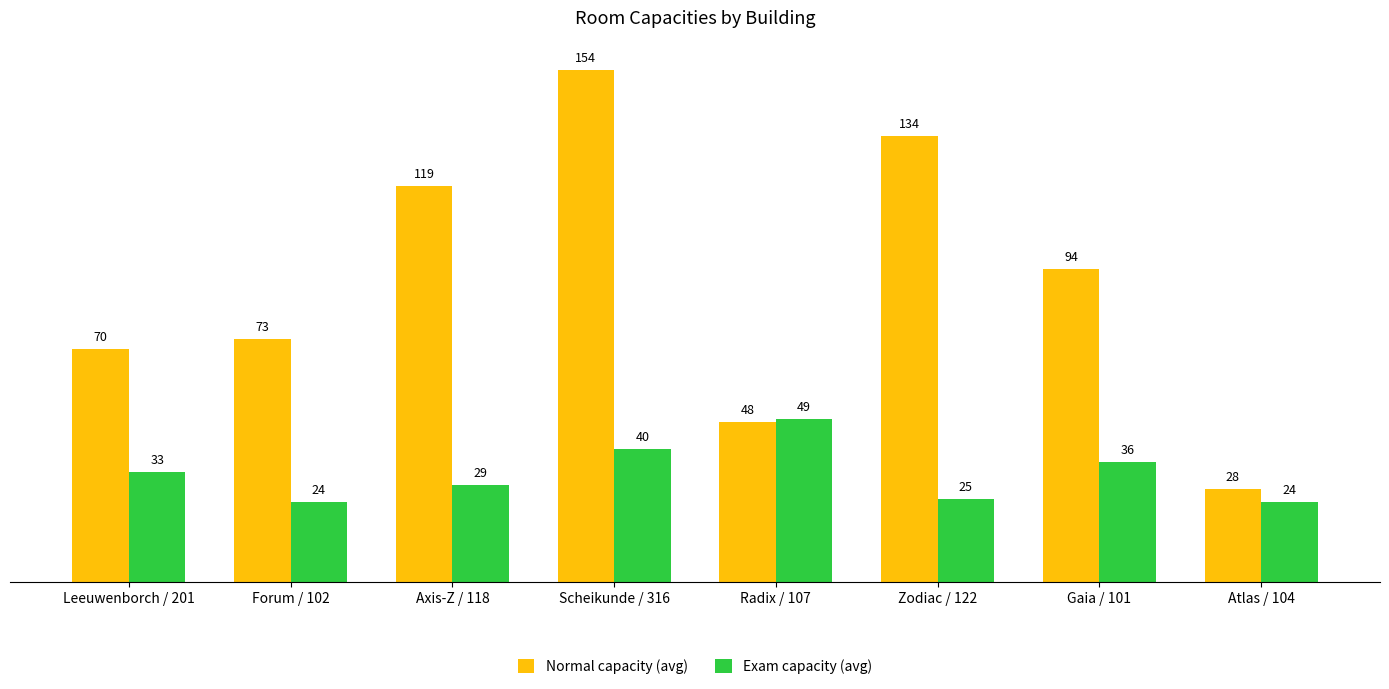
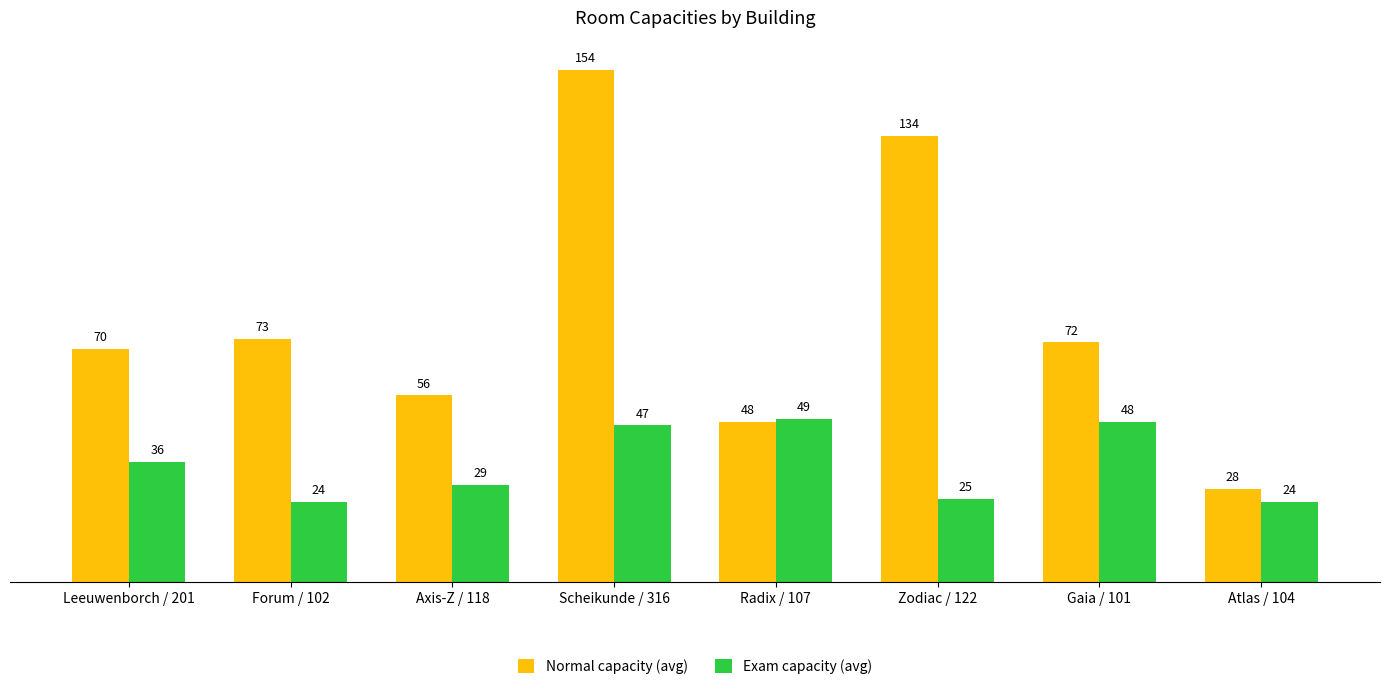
Exam capacity (avg), Leeuwenborch / 201: 33 -> 36
Normal capacity (avg), Axis-Z / 118: 119 -> 56
Exam capacity (avg), Scheikunde / 316: 40 -> 47
Normal capacity (avg), Gaia / 101: 94 -> 72
Exam capacity (avg), Gaia / 101: 36 -> 48
